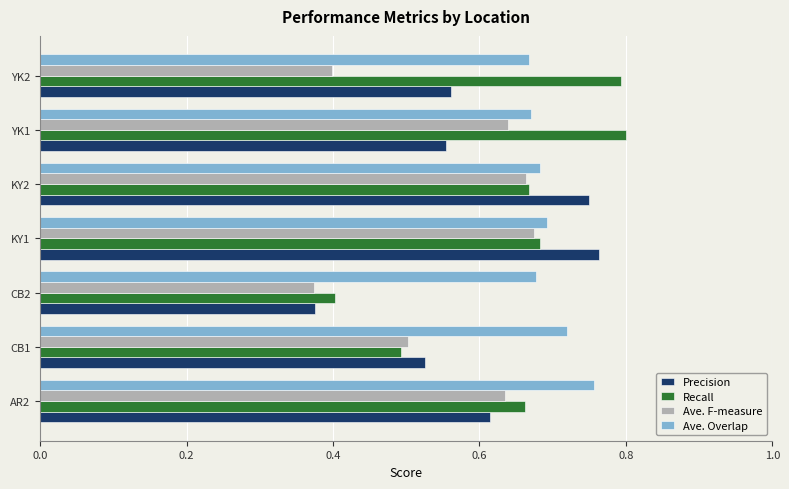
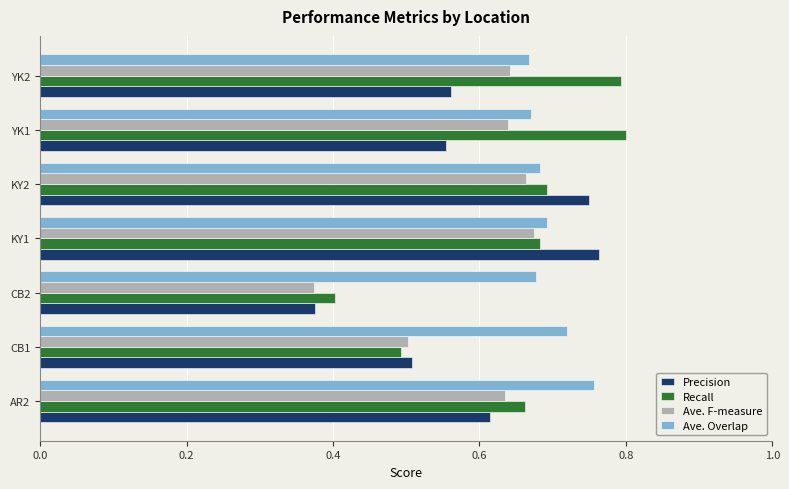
Ave. F-measure, YK2: 0.40 -> 0.64
Recall, KY2: 0.67 -> 0.69
Precision, CB1: 0.53 -> 0.51
